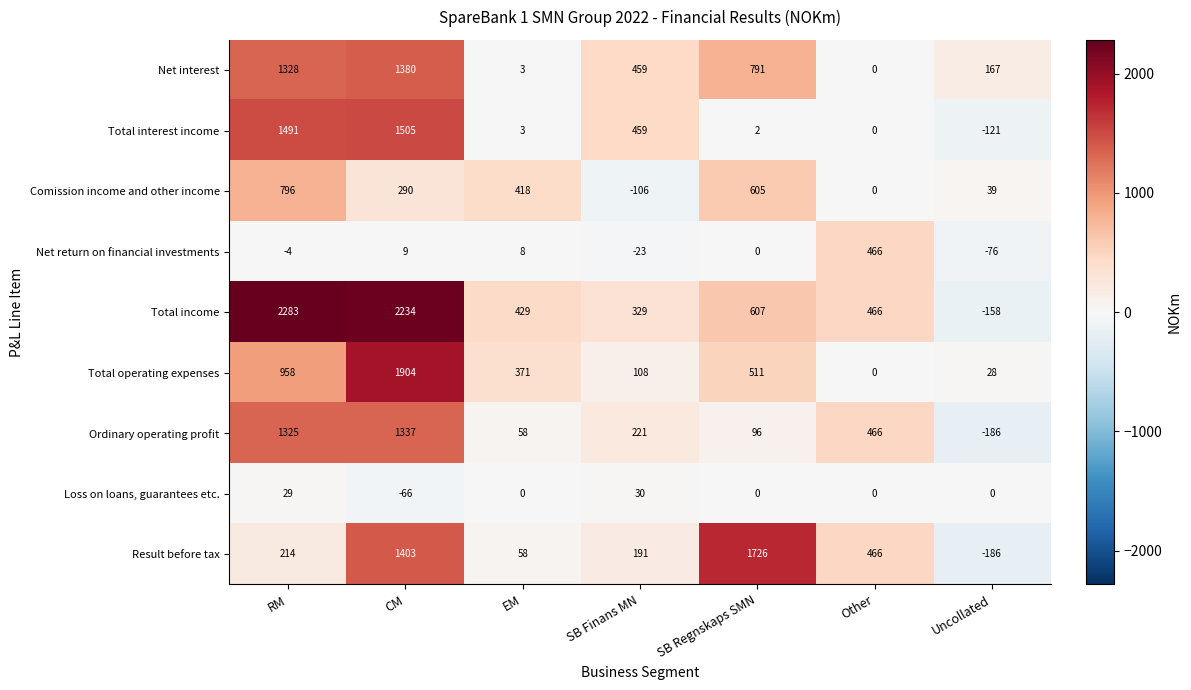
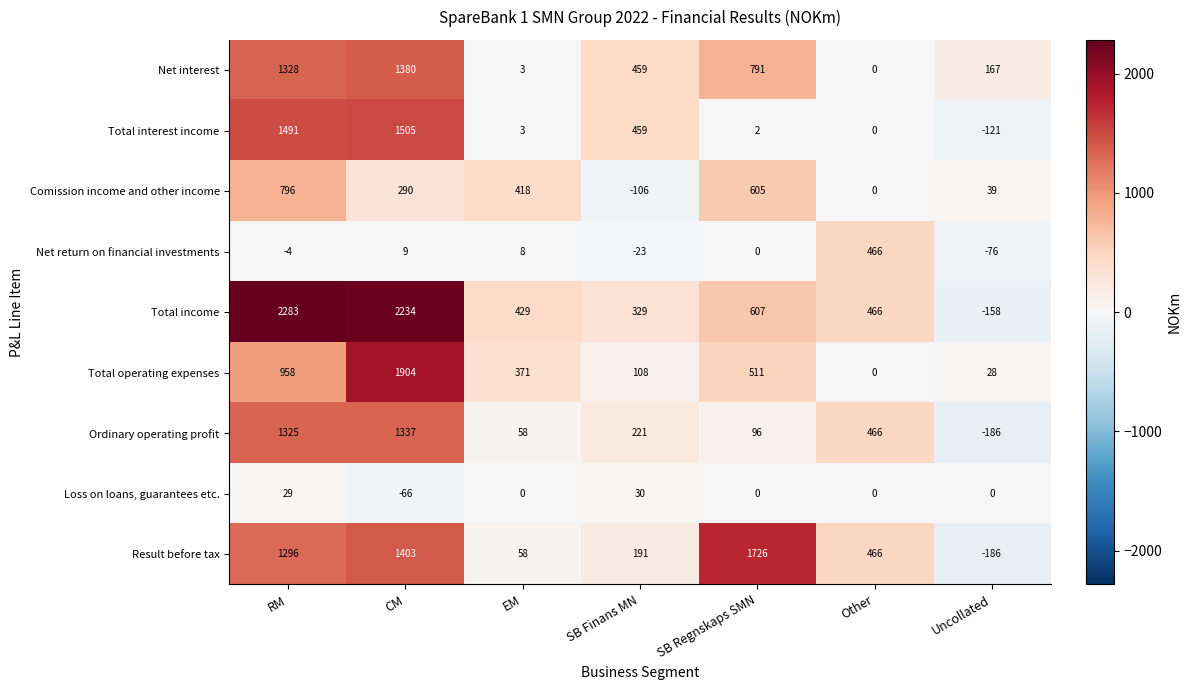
Result before tax, RM: 214 -> 1296
